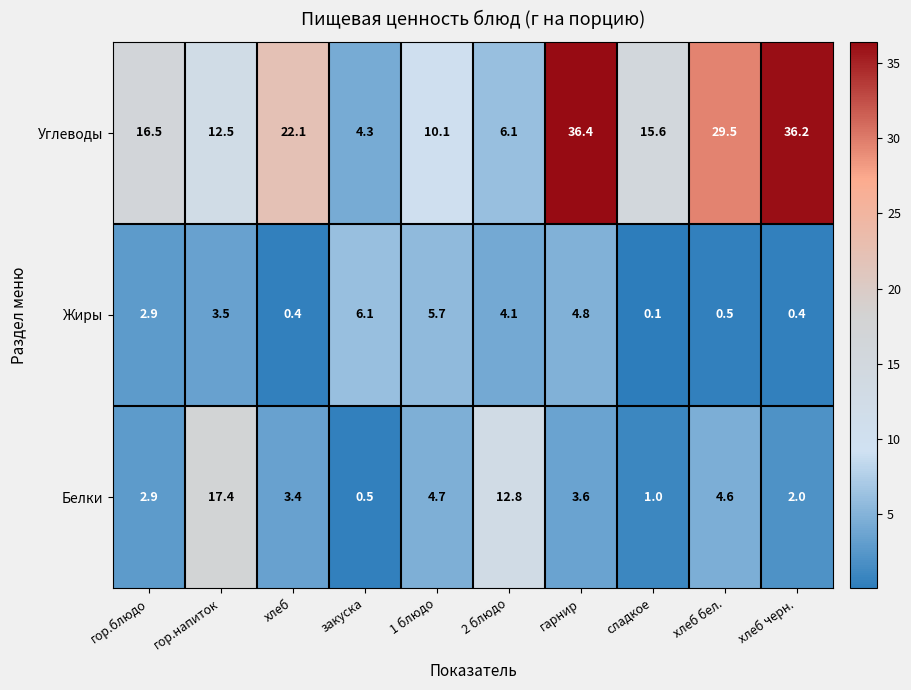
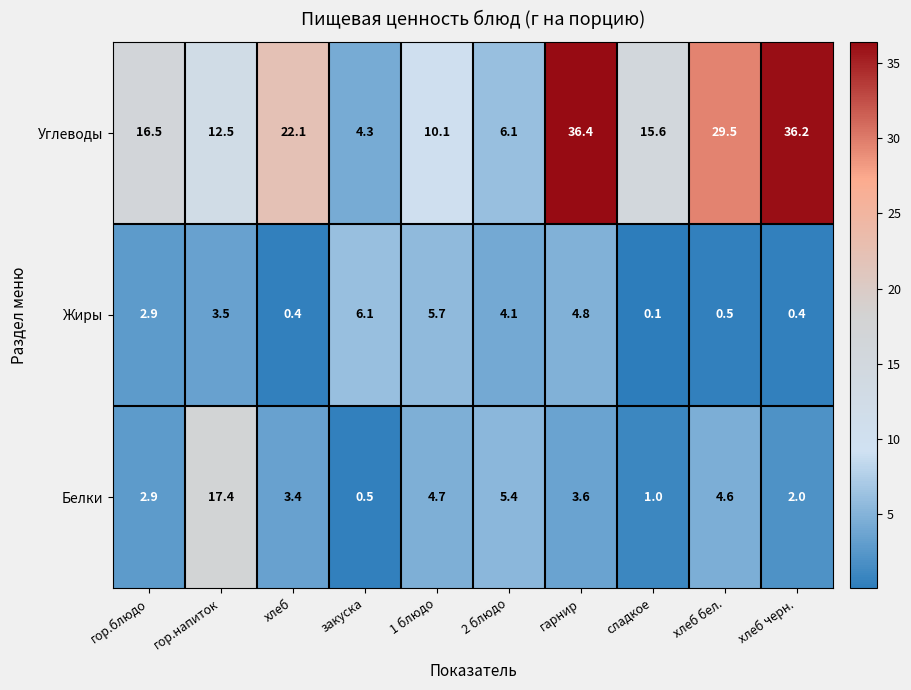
Белки, 2 блюдо: 12.8 -> 5.4
